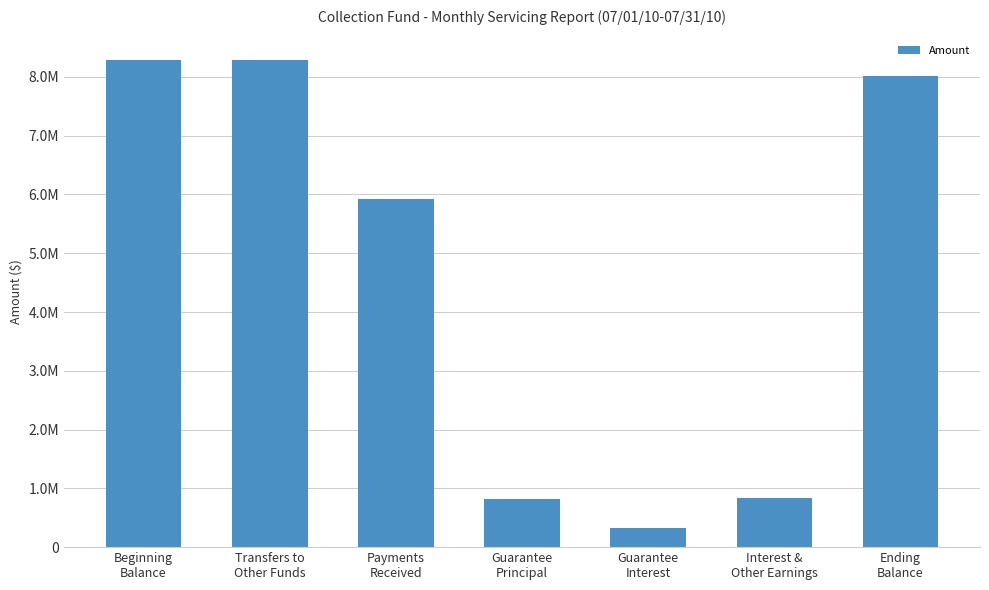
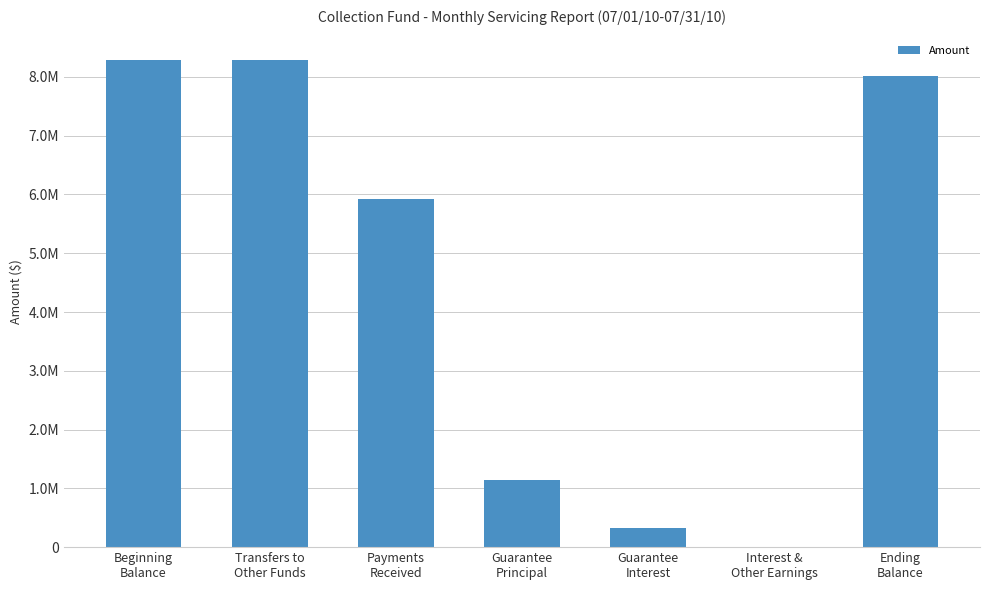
Guarantee Principal: 800000 -> 1100000
Interest & Other Earnings: 800000 -> 0
